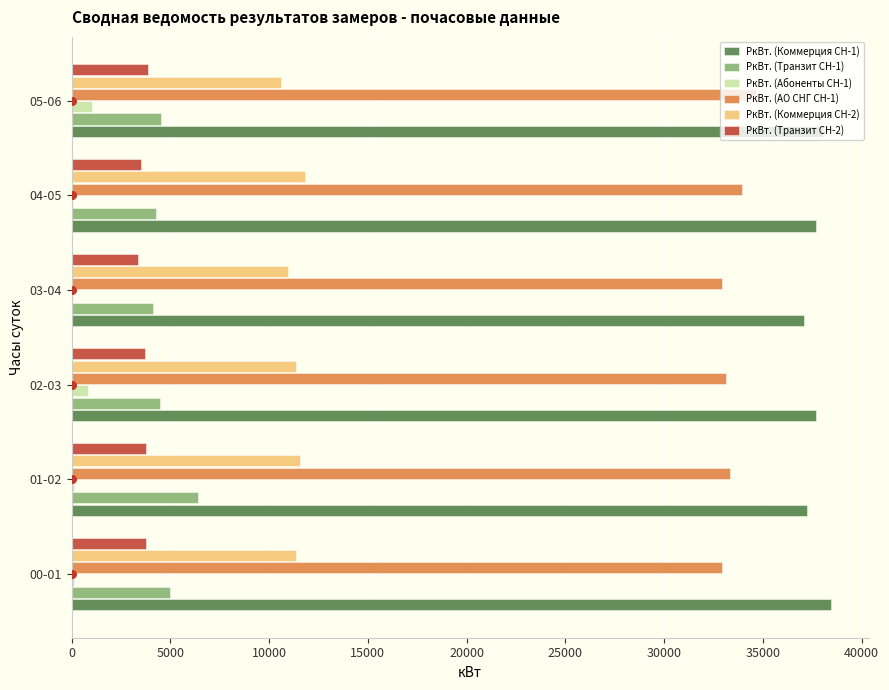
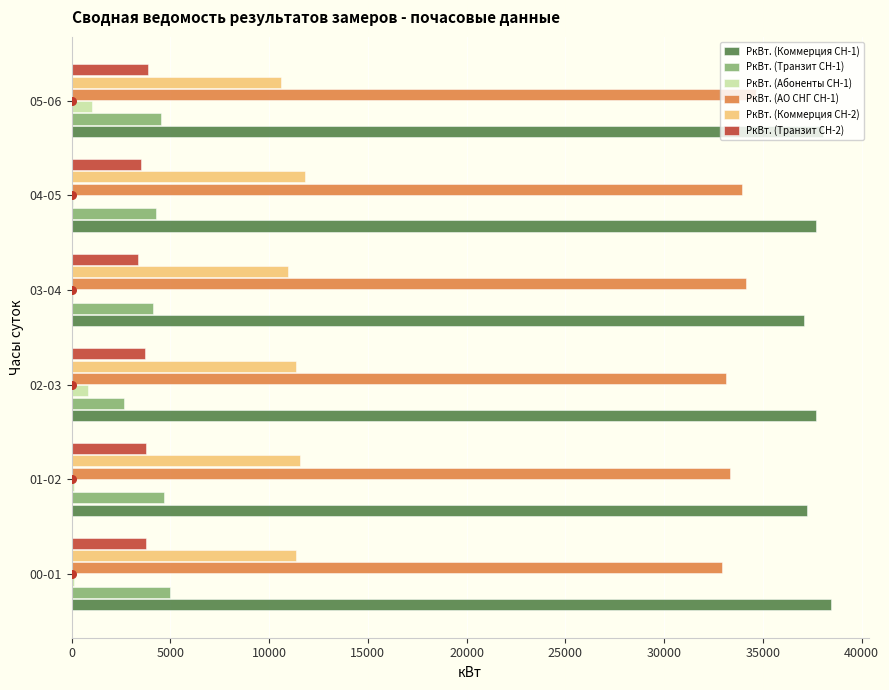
РкВт. (АО СНГ СН-1), 03-04: 32900 -> 34200
РкВт. (Транзит СН-1), 02-03: 4500 -> 2700
РкВт. (Транзит СН-1), 01-02: 6400 -> 4700
